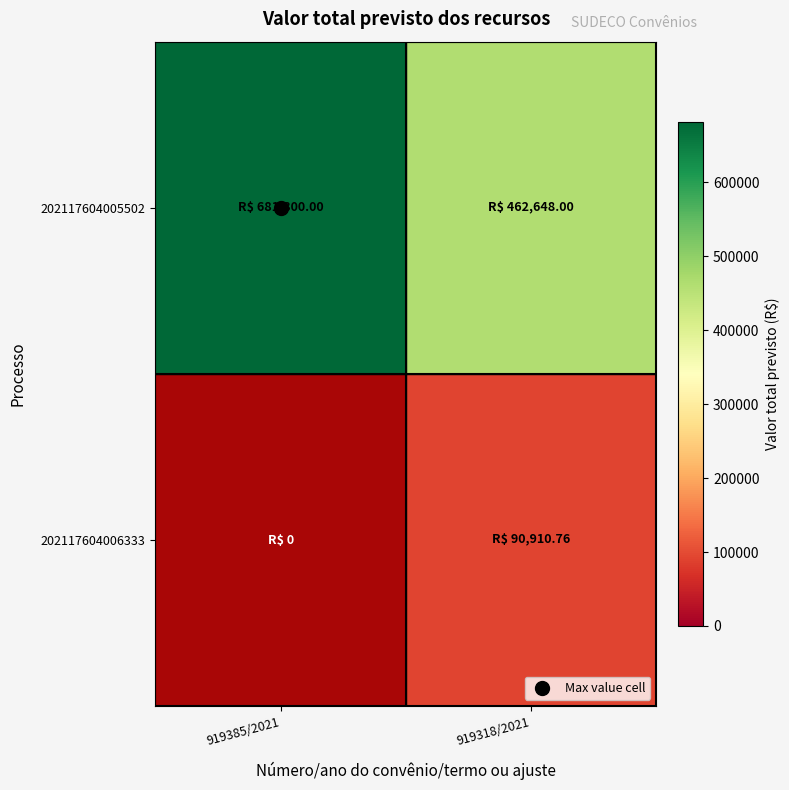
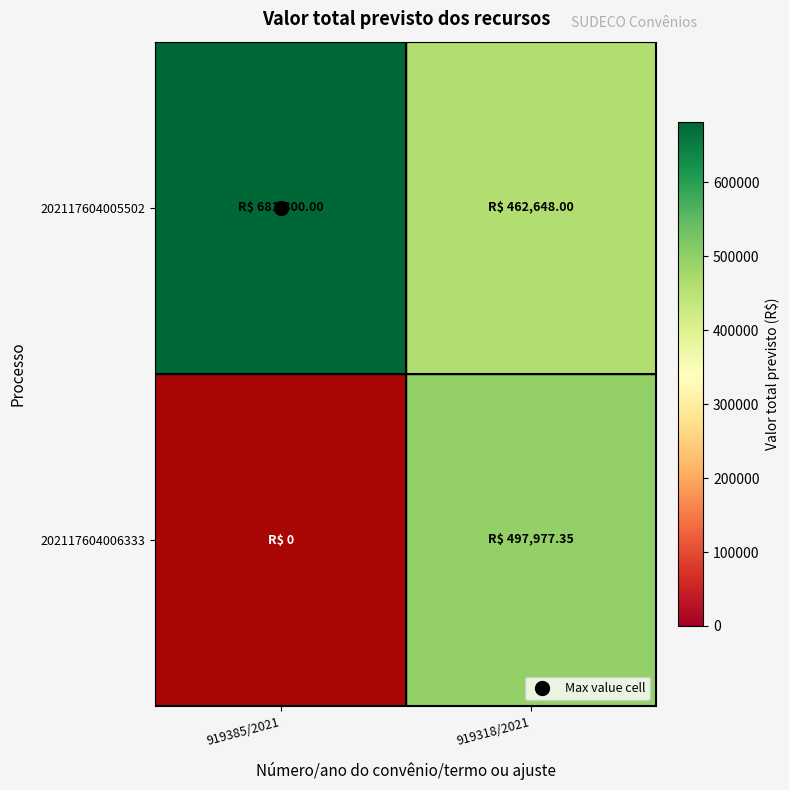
202117604006333, 919318/2021: 90,910.76 -> 497,977.35
